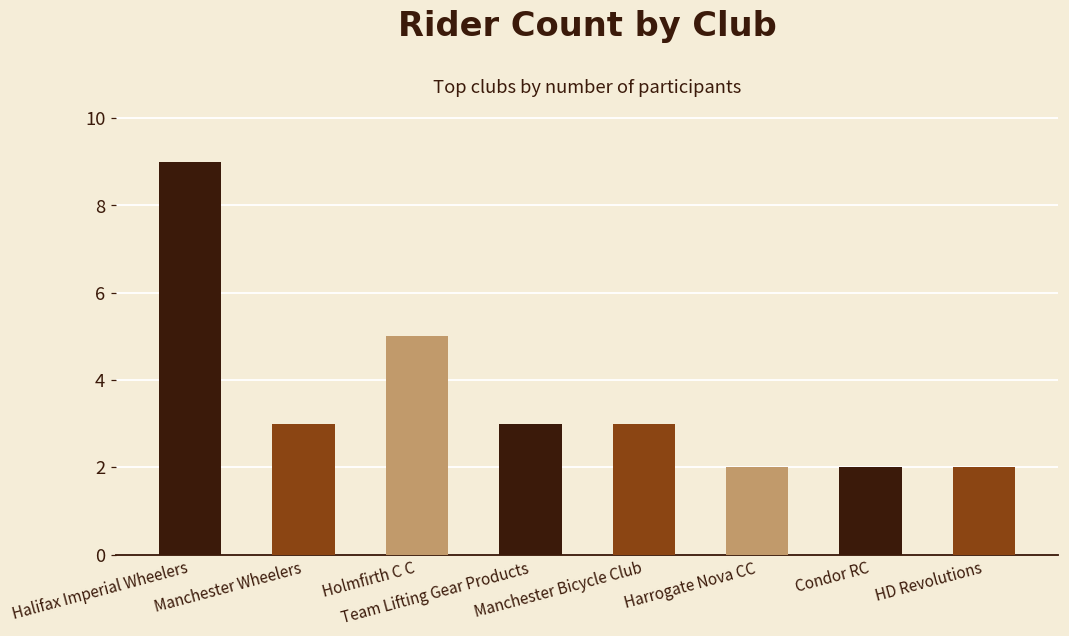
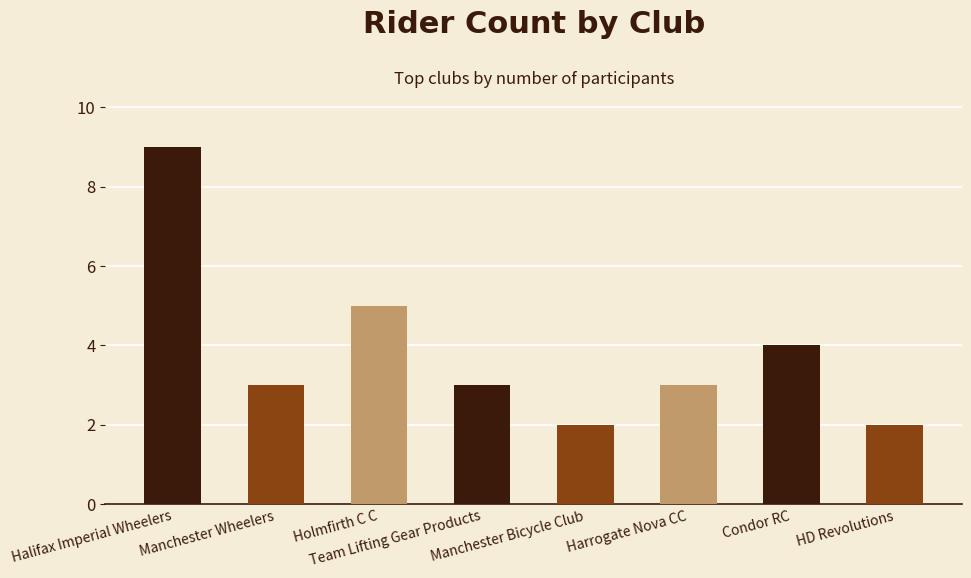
Manchester Bicycle Club: 3 -> 2
Harrogate Nova CC: 2 -> 3
Condor RC: 2 -> 4
